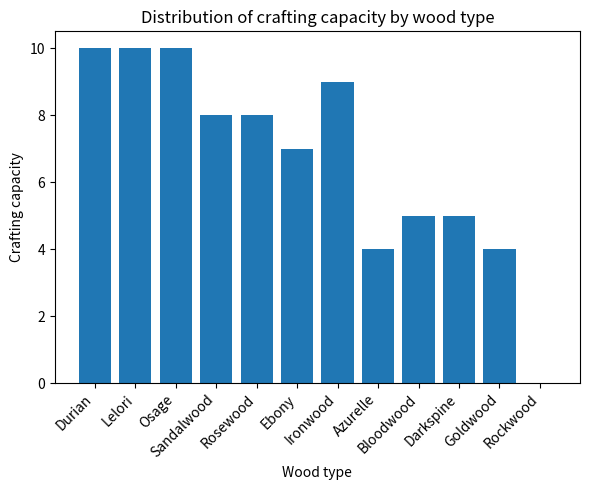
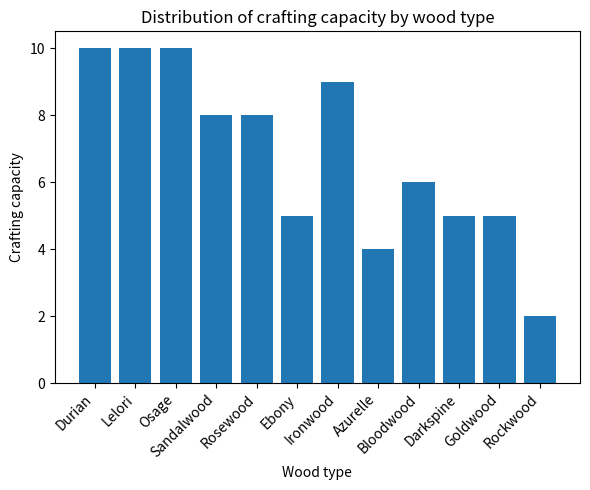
Ebony: 7 -> 5
Bloodwood: 5 -> 6
Goldwood: 4 -> 5
Rockwood: 0 -> 2
